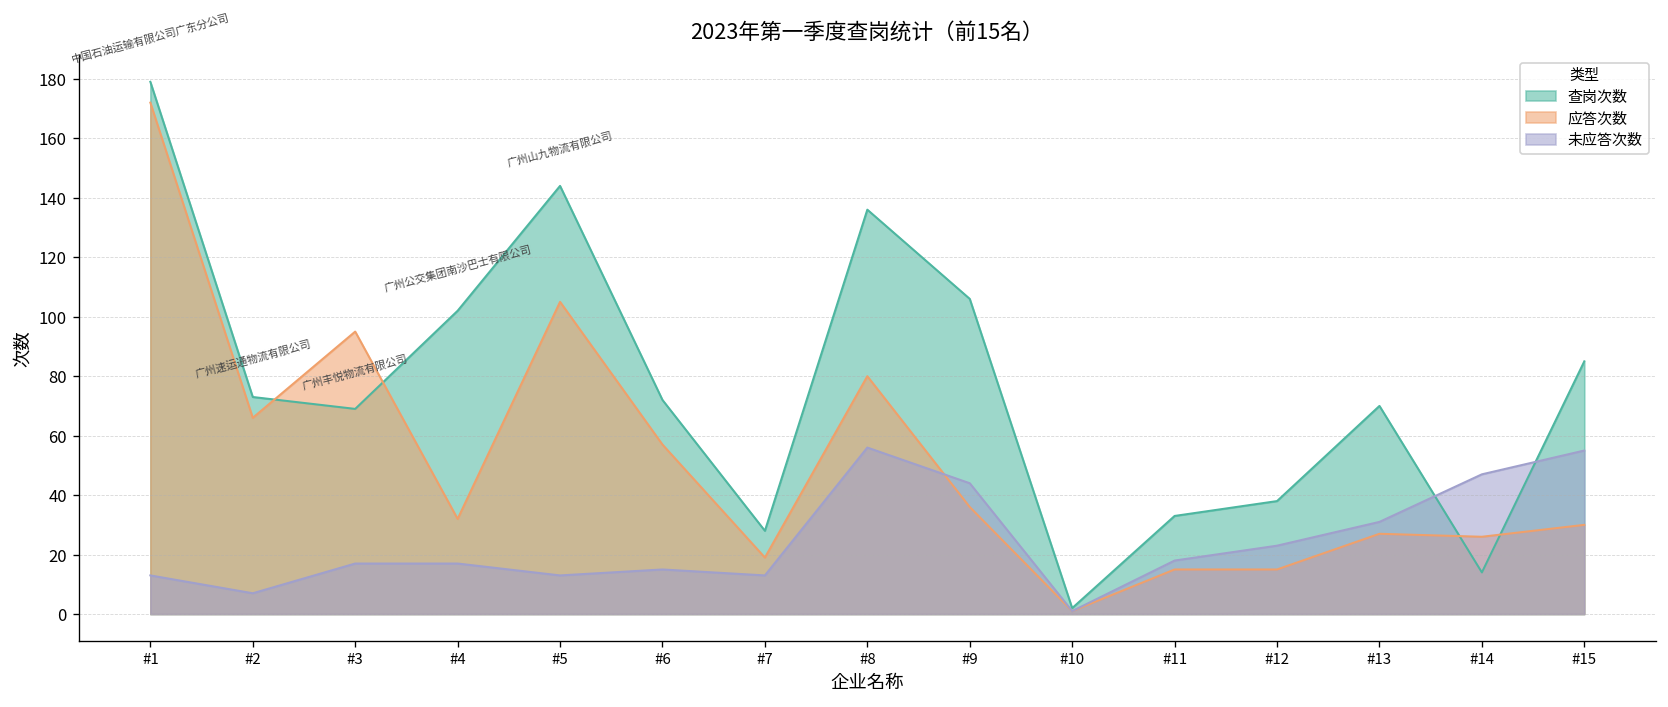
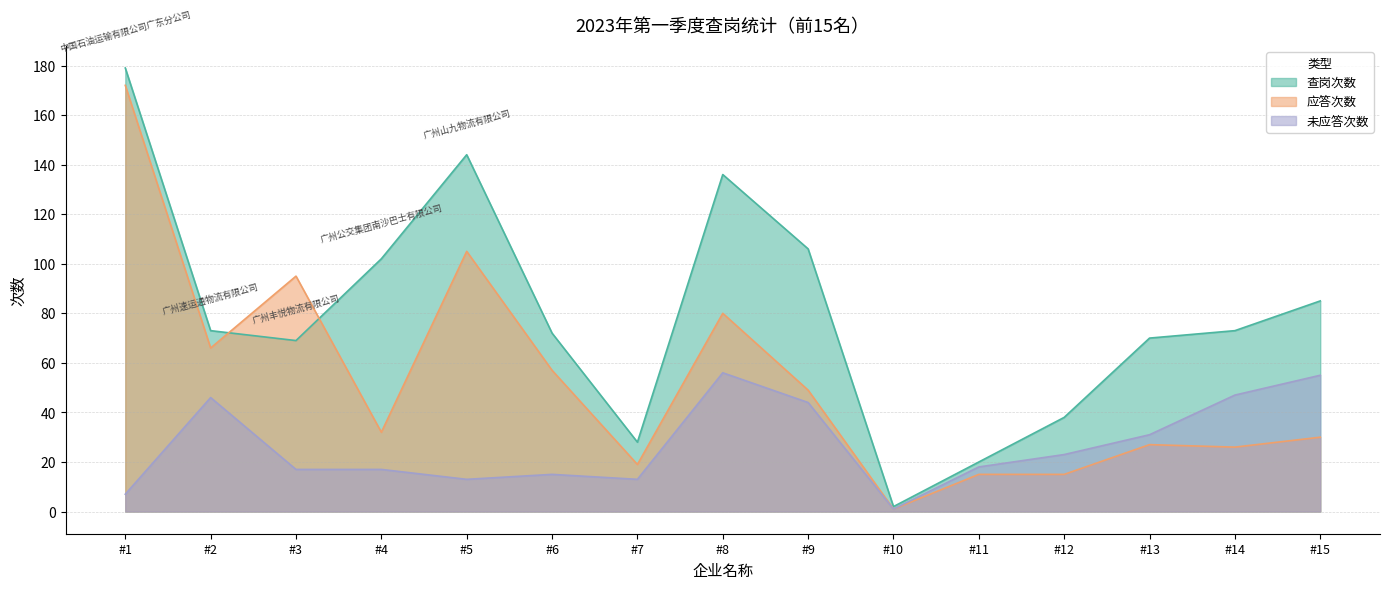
未应答次数, #1: 13 -> 7
未应答次数, #2: 7 -> 46
应答次数, #9: 36 -> 49
查岗次数, #11: 33 -> 20
查岗次数, #14: 14 -> 73
